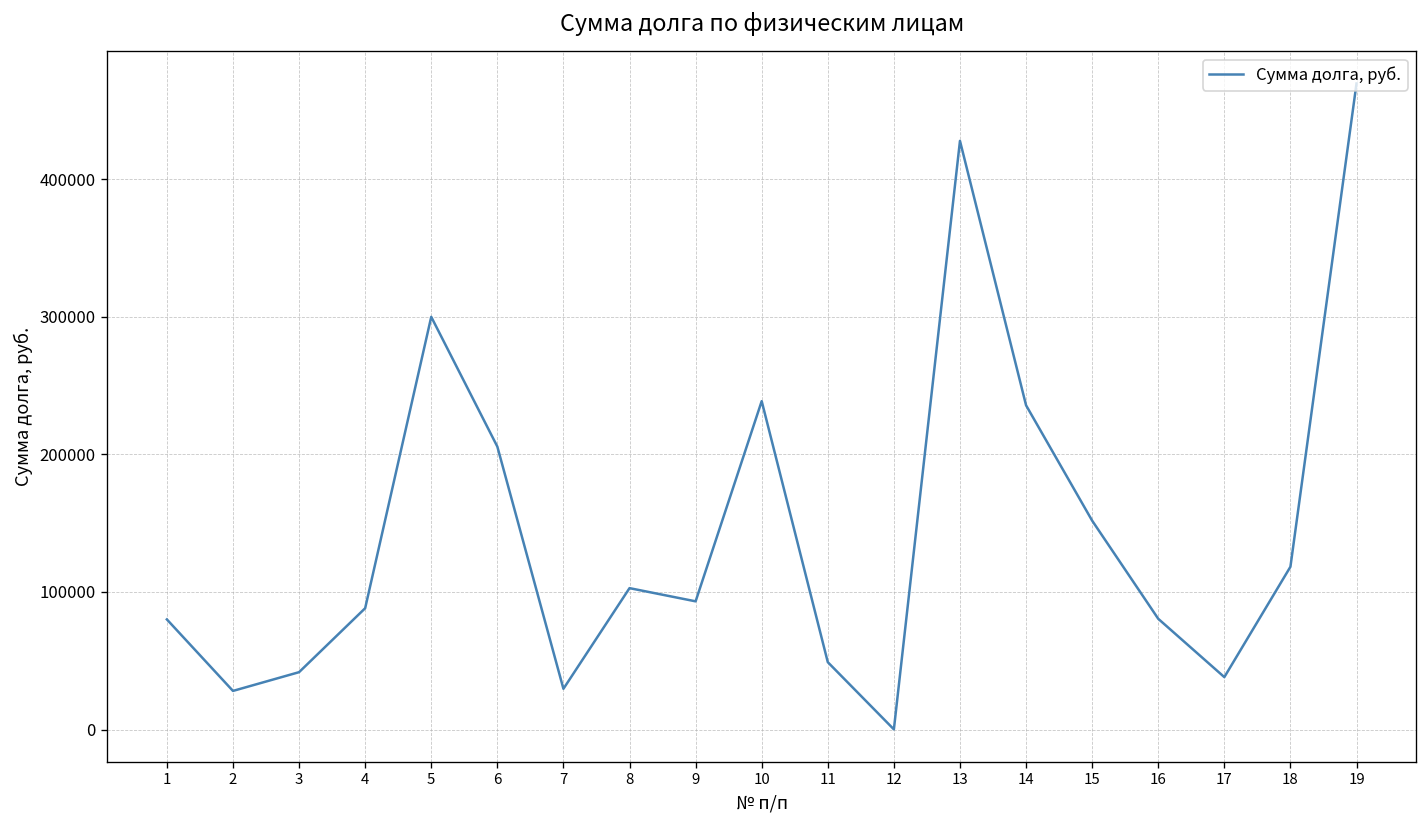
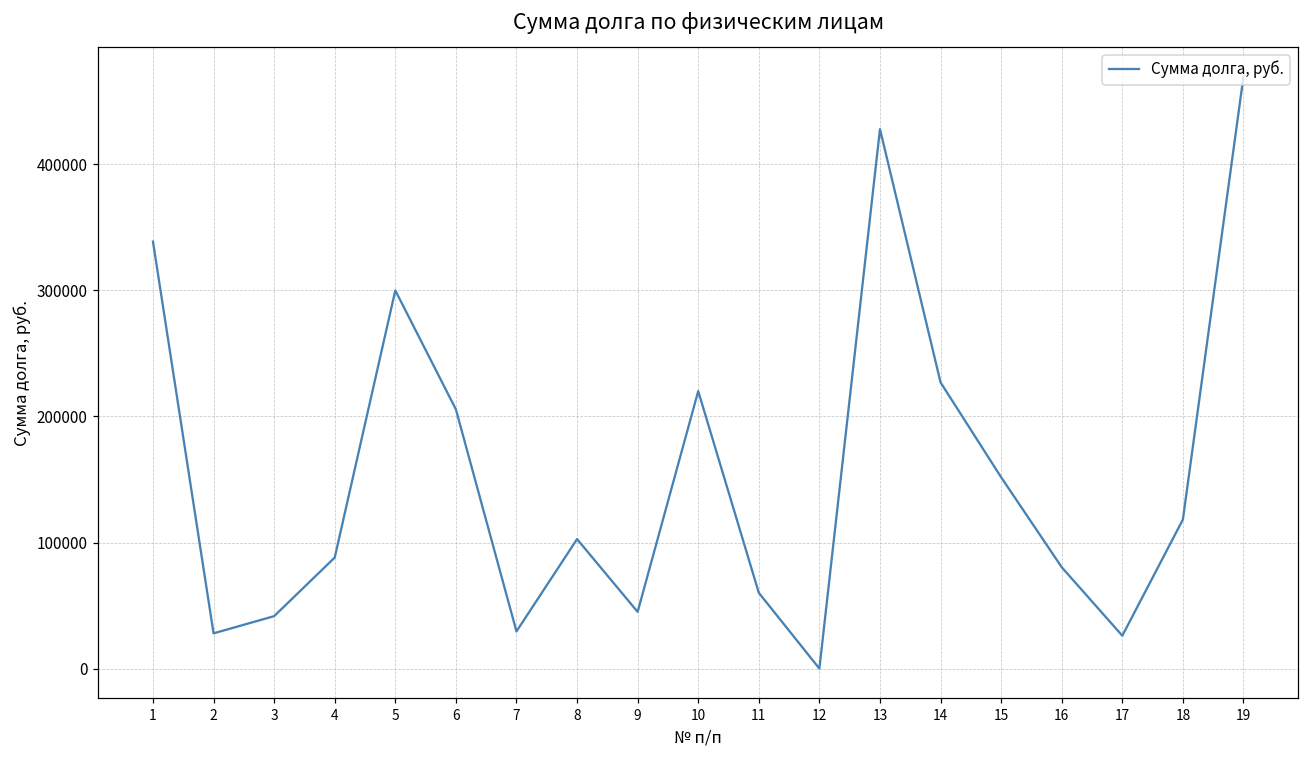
1: 80000 -> 339000
9: 93000 -> 45000
10: 239000 -> 220000
11: 49000 -> 60000
14: 236000 -> 227000
17: 38000 -> 26000
